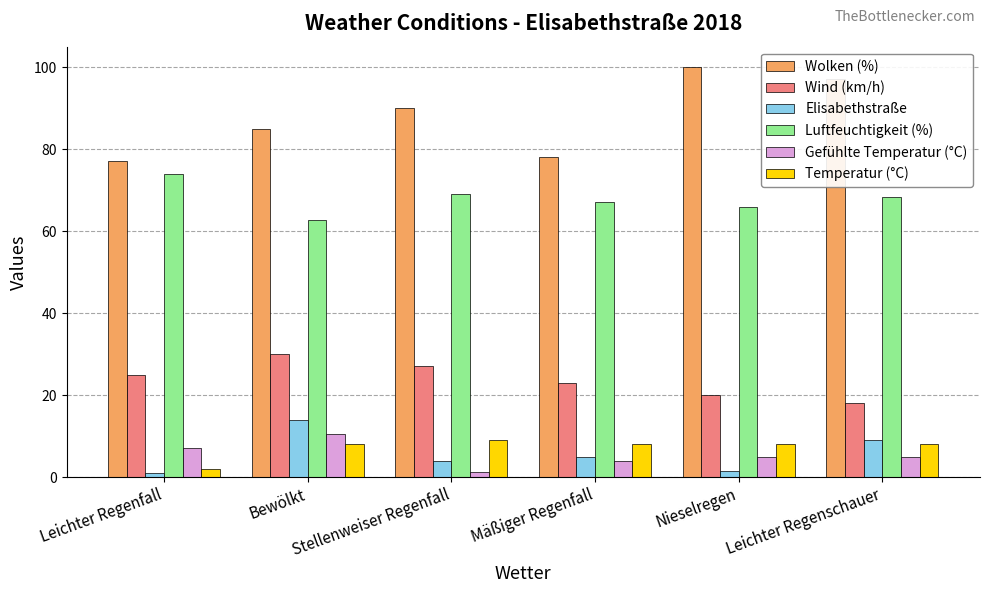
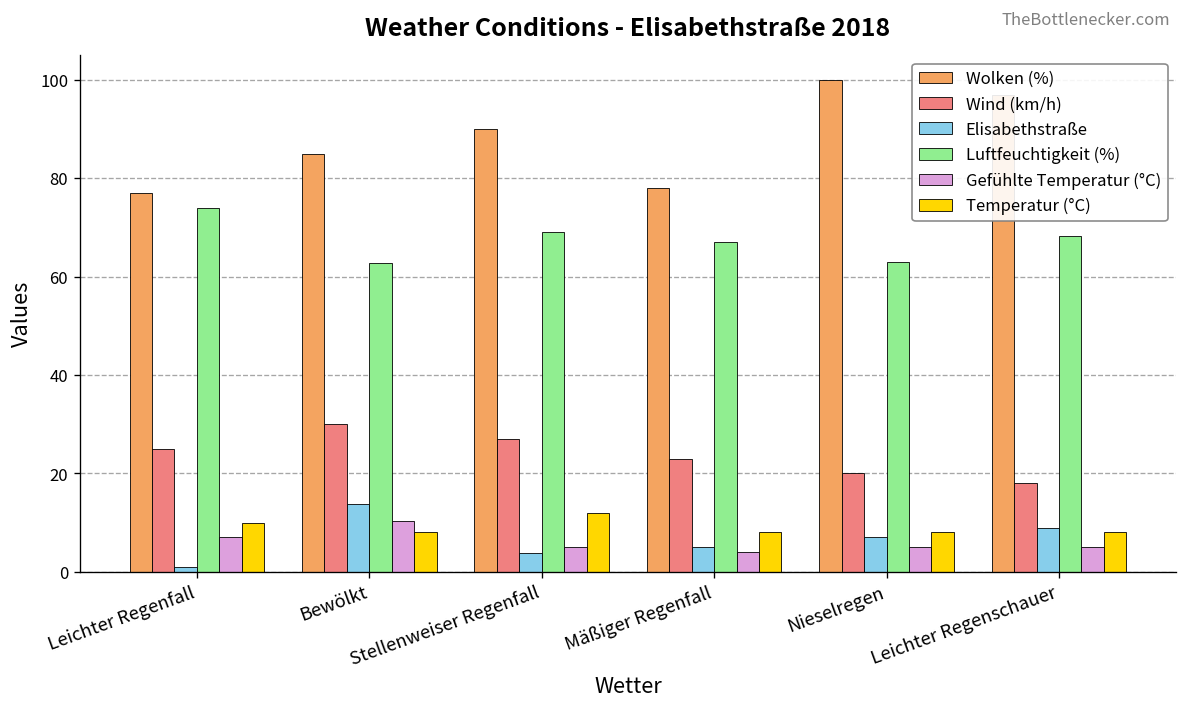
Temperatur (°C), Leichter Regenfall: 2 -> 10
Gefühlte Temperatur (°C), Stellenweiser Regenfall: 1 -> 5
Temperatur (°C), Stellenweiser Regenfall: 9 -> 12
Elisabethstraße, Nieselregen: 1 -> 7
Luftfeuchtigkeit (%), Nieselregen: 66 -> 63
